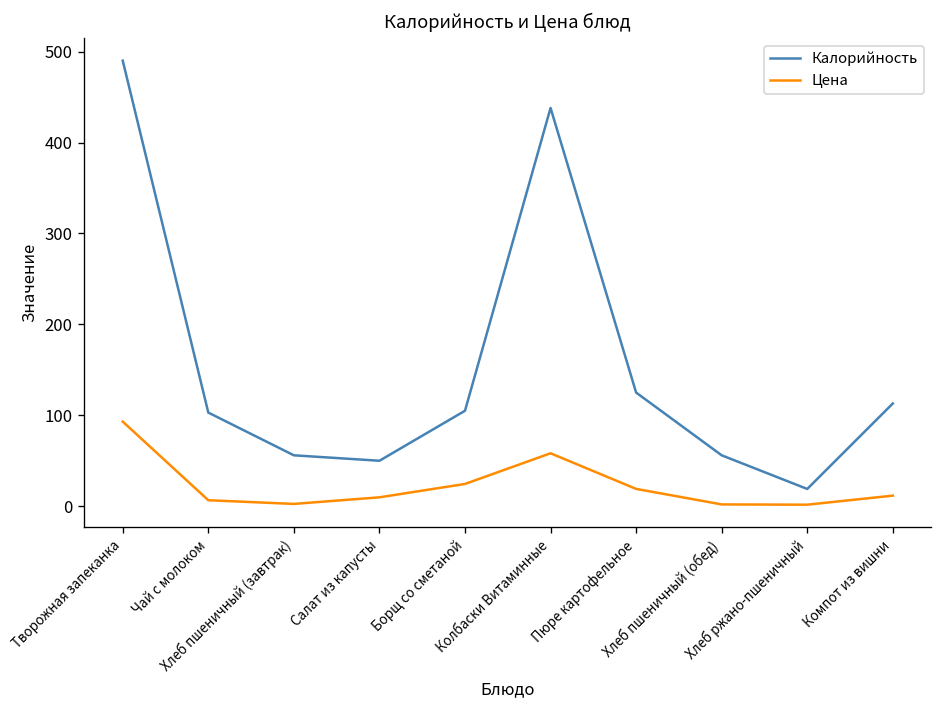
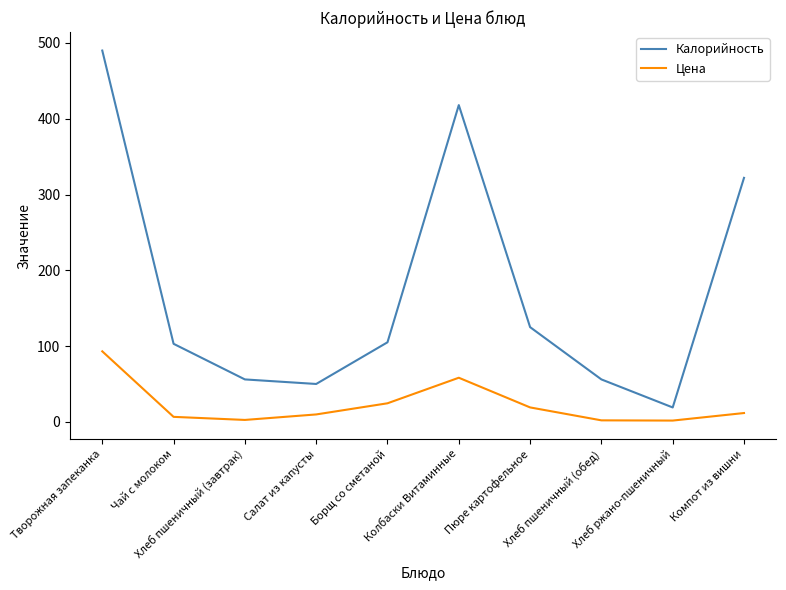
Калорийность, Колбаски Витаминные: 440 -> 420
Калорийность, Компот из вишни: 110 -> 320
